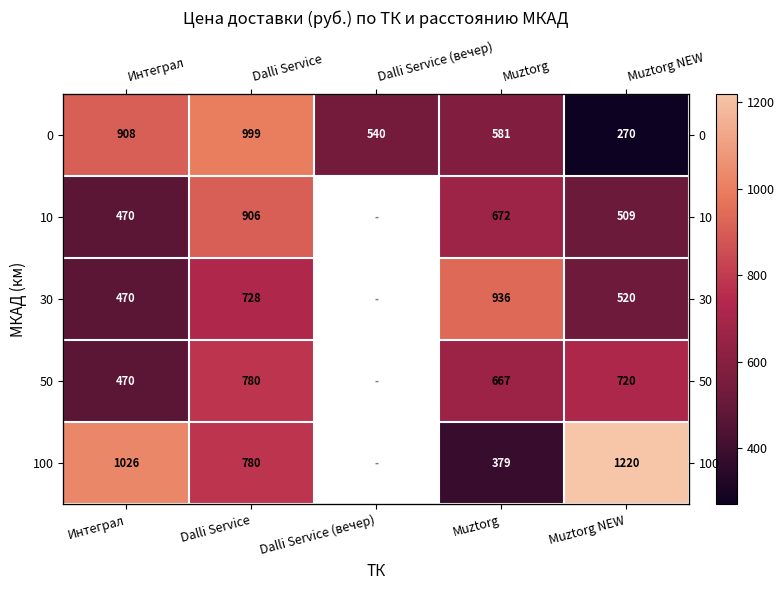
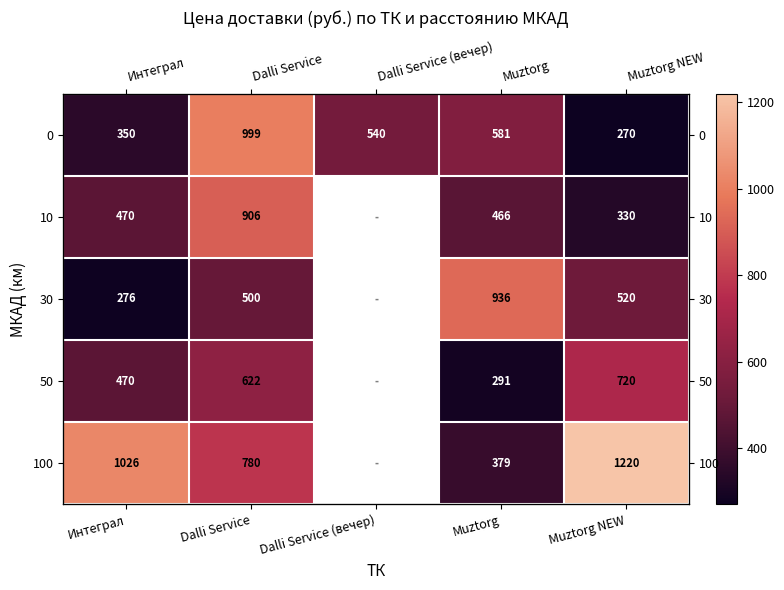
0, Интеграл: 908 -> 350
10, Muztorg: 672 -> 466
10, Muztorg NEW: 509 -> 330
30, Интеграл: 470 -> 276
30, Dalli Service: 728 -> 500
50, Dalli Service: 780 -> 622
50, Muztorg: 667 -> 291
